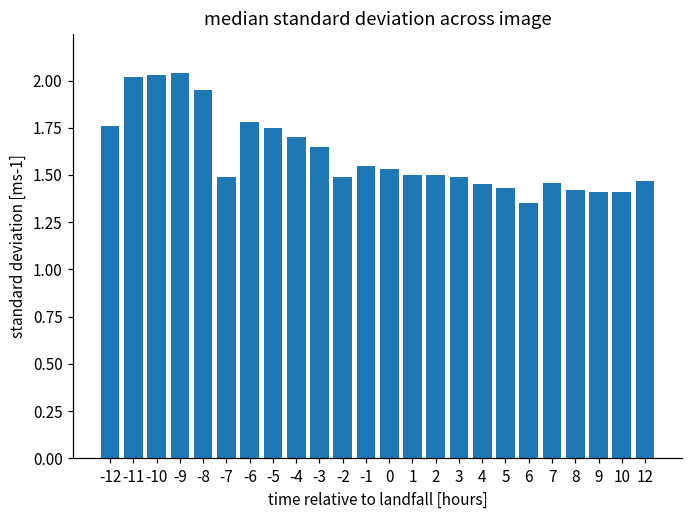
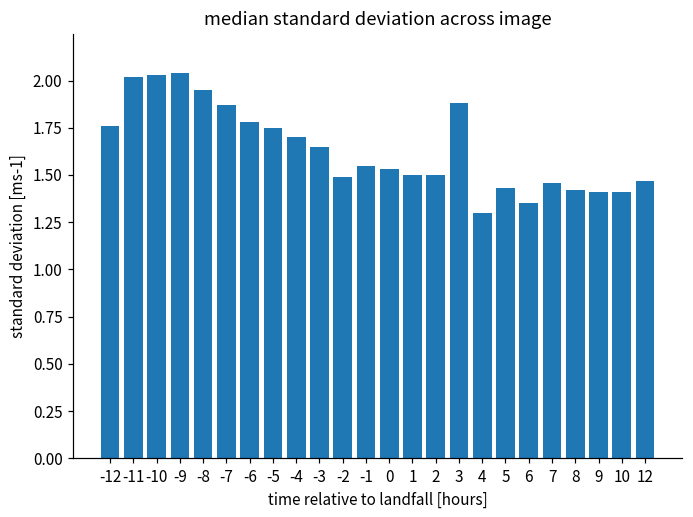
-7: 1.49 -> 1.87
3: 1.49 -> 1.88
4: 1.45 -> 1.30
